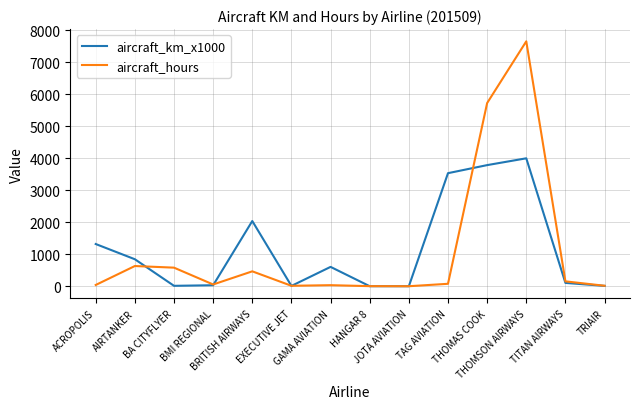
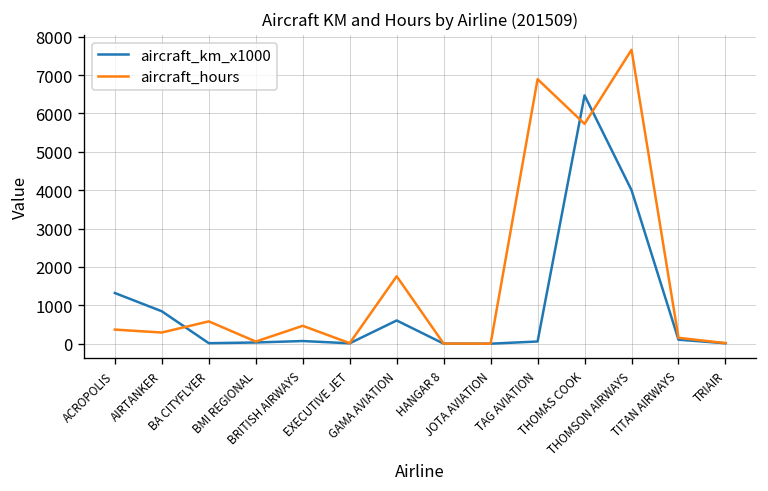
aircraft_hours, ACROPOLIS: 0 -> 400
aircraft_hours, AIRTANKER: 600 -> 300
aircraft_km_x1000, BRITISH AIRWAYS: 2000 -> 100
aircraft_hours, GAMA AVIATION: 0 -> 1800
aircraft_km_x1000, TAG AVIATION: 3500 -> 100
aircraft_hours, TAG AVIATION: 100 -> 6900
aircraft_km_x1000, THOMAS COOK: 3800 -> 6500
